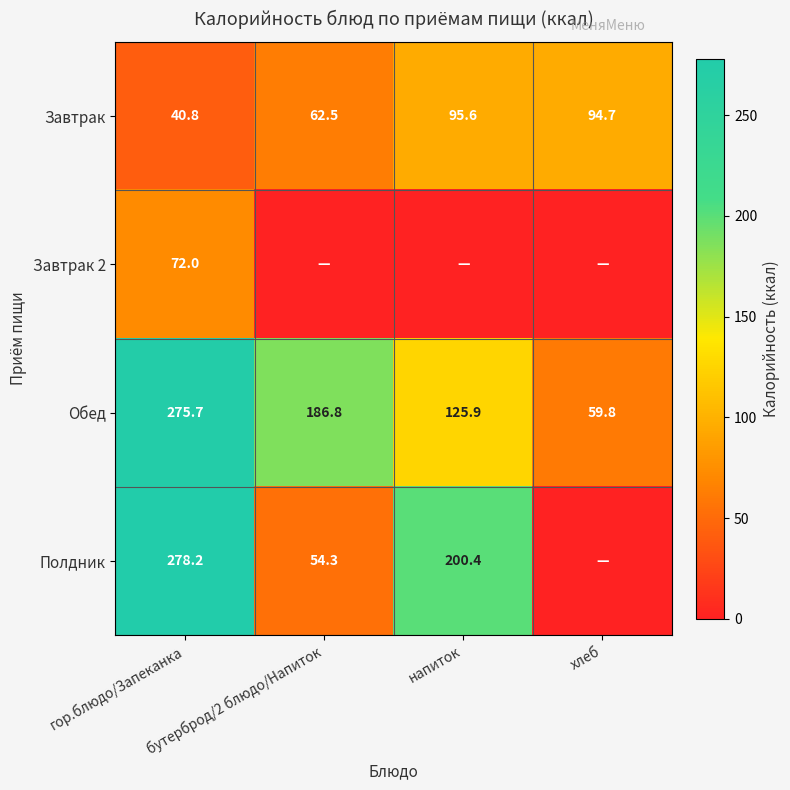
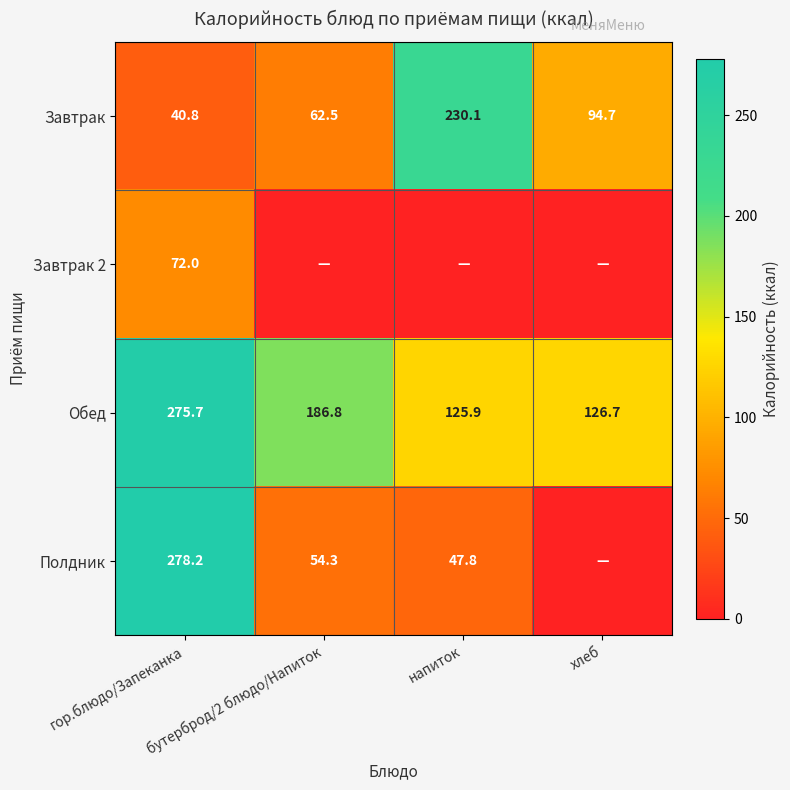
Завтрак, напиток: 95.6 -> 230.1
Обед, хлеб: 59.8 -> 126.7
Полдник, напиток: 200.4 -> 47.8
